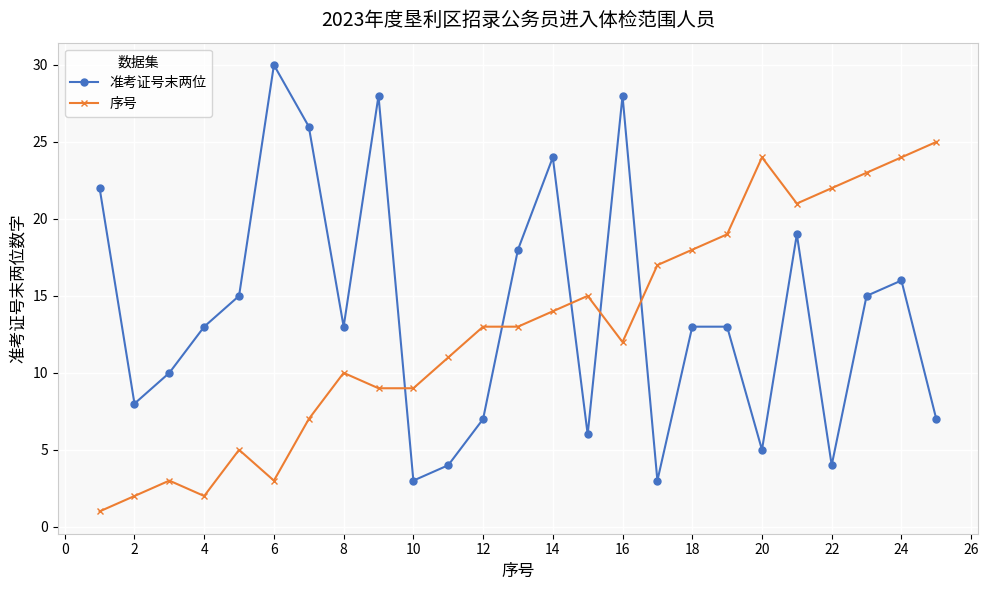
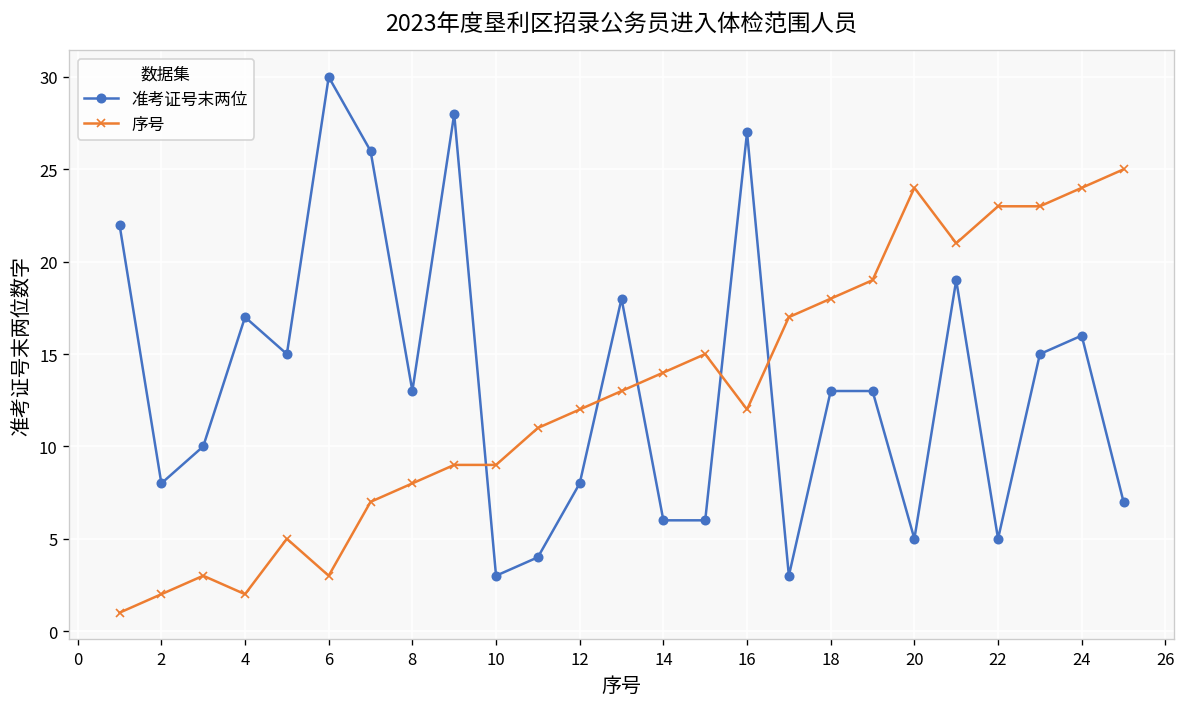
准考证号末两位, 4: 13 -> 17
序号, 8: 10 -> 8
准考证号末两位, 12: 7 -> 8
序号, 12: 13 -> 12
准考证号末两位, 14: 24 -> 6
准考证号末两位, 16: 28 -> 27
准考证号末两位, 22: 4 -> 5
序号, 22: 22 -> 23
